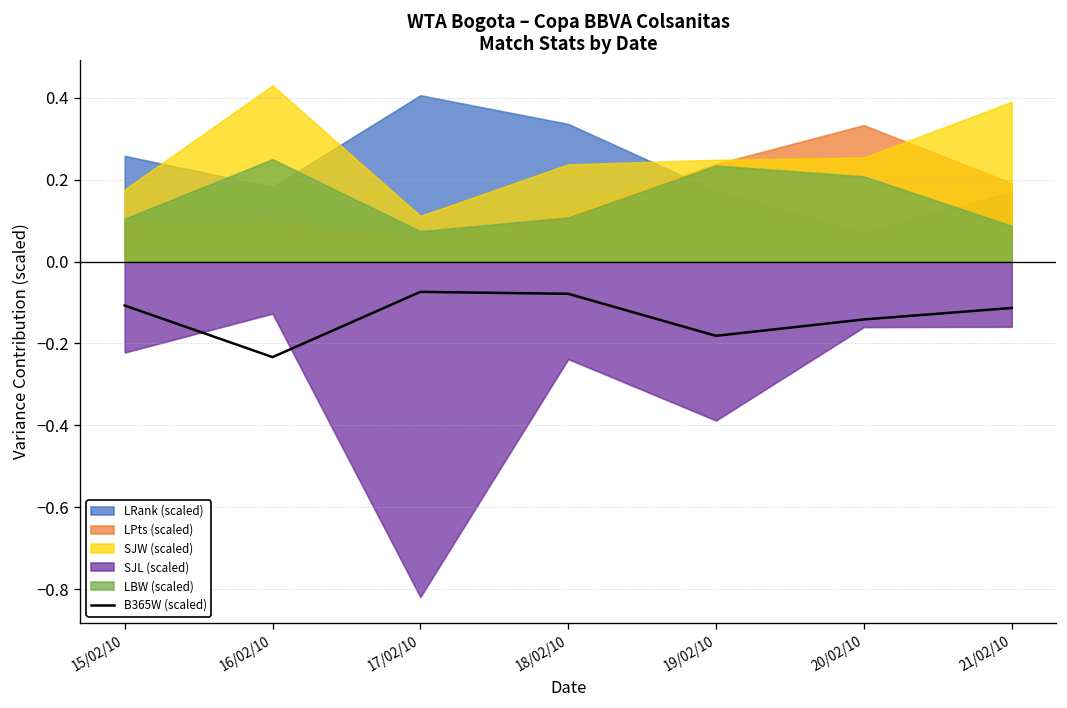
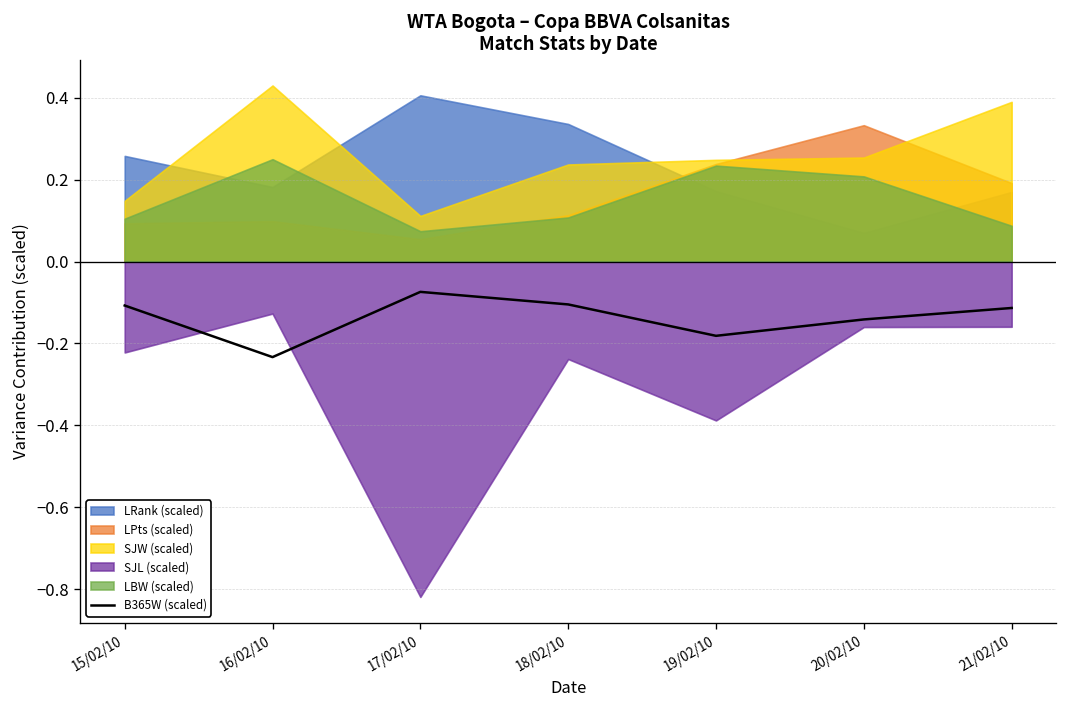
SJW (scaled), 15/02/10: 0.18 -> 0.15
B365W (scaled), 18/02/10: -0.08 -> -0.10
